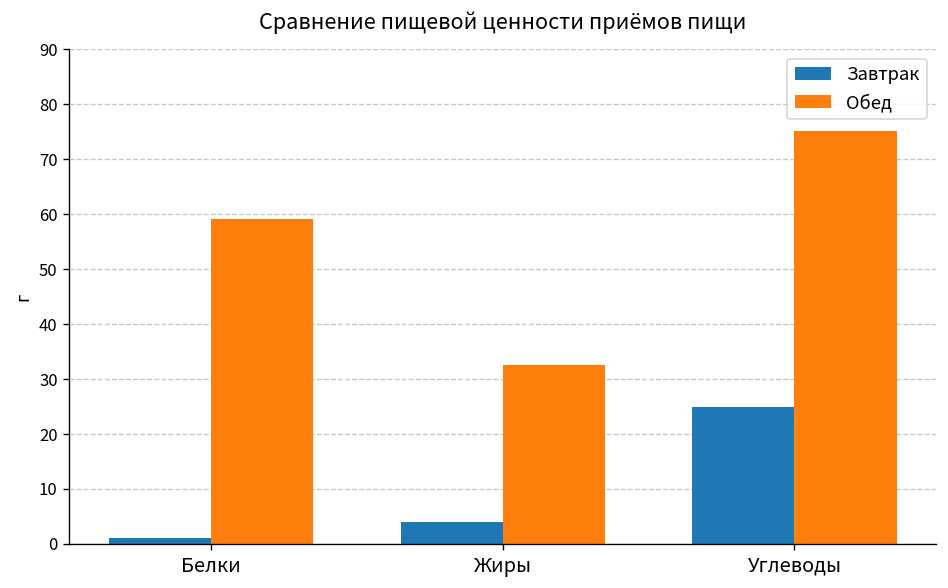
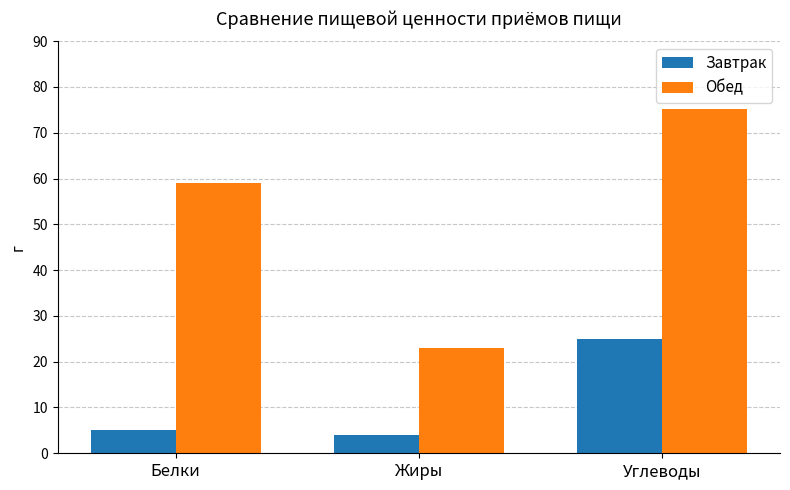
Завтрак, Белки: 1 -> 5
Обед, Жиры: 33 -> 23
